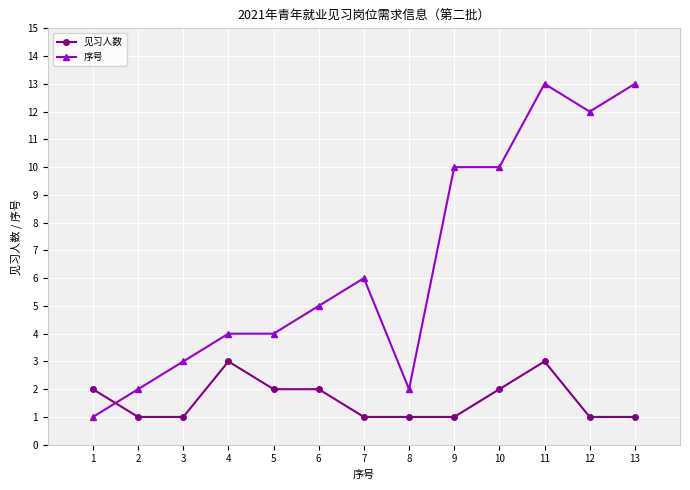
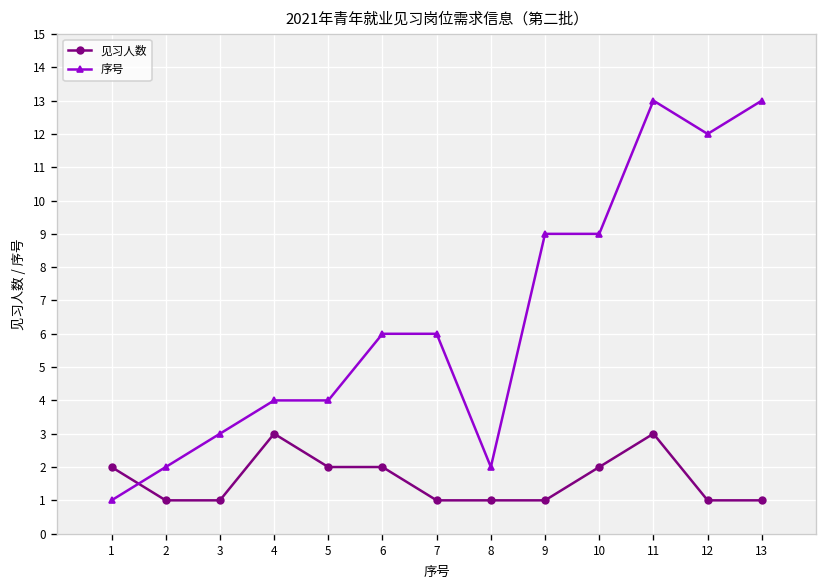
序号, 6: 5 -> 6
序号, 9: 10 -> 9
序号, 10: 10 -> 9
